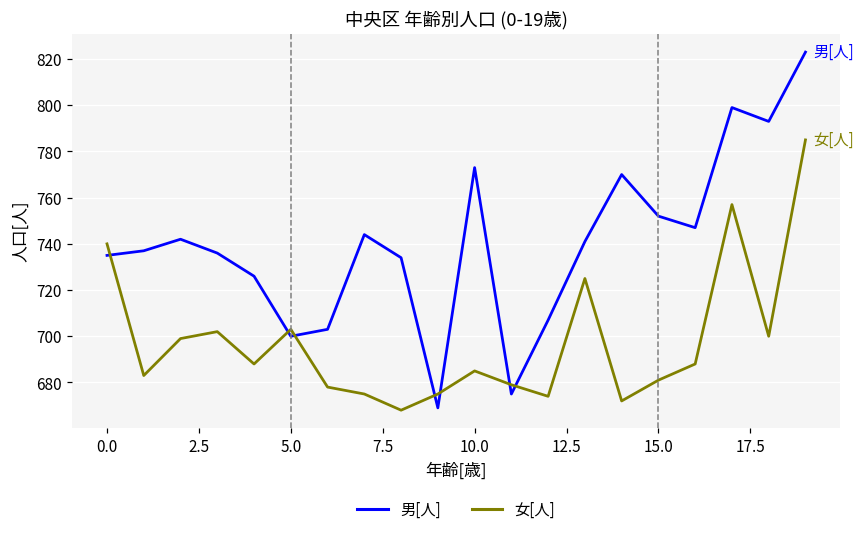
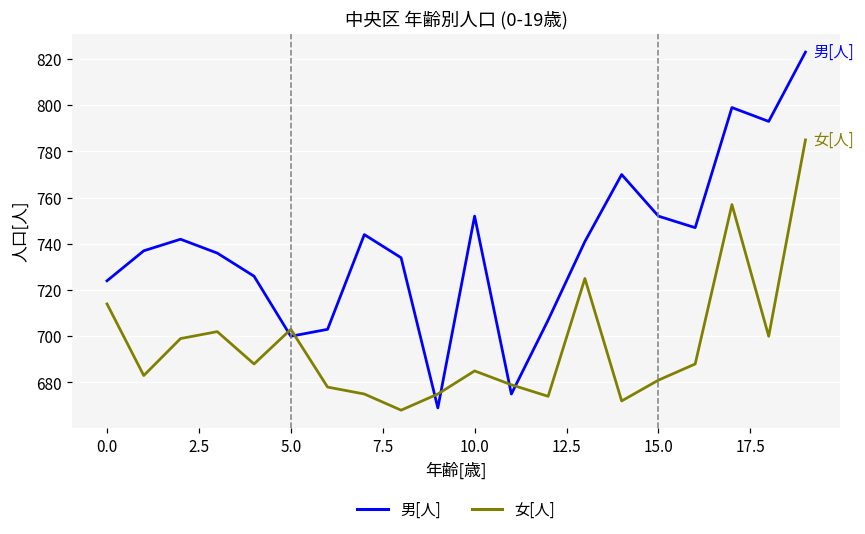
男[人], 0.0: 735 -> 724
女[人], 0.0: 740 -> 714
男[人], 10.0: 773 -> 752
